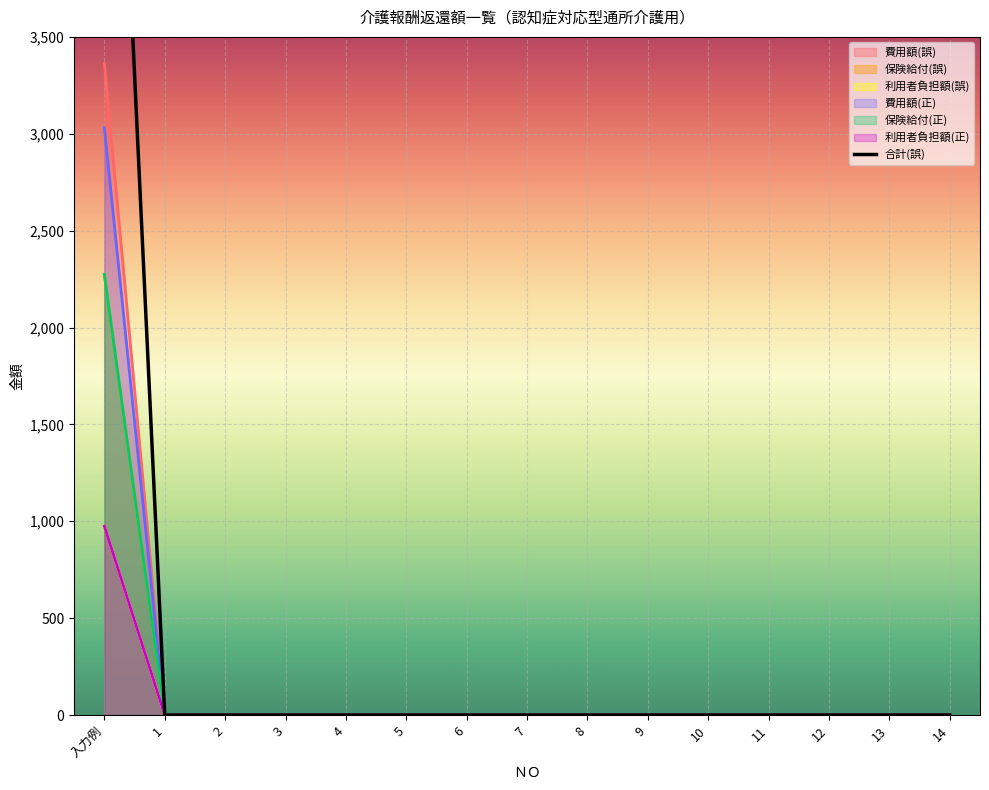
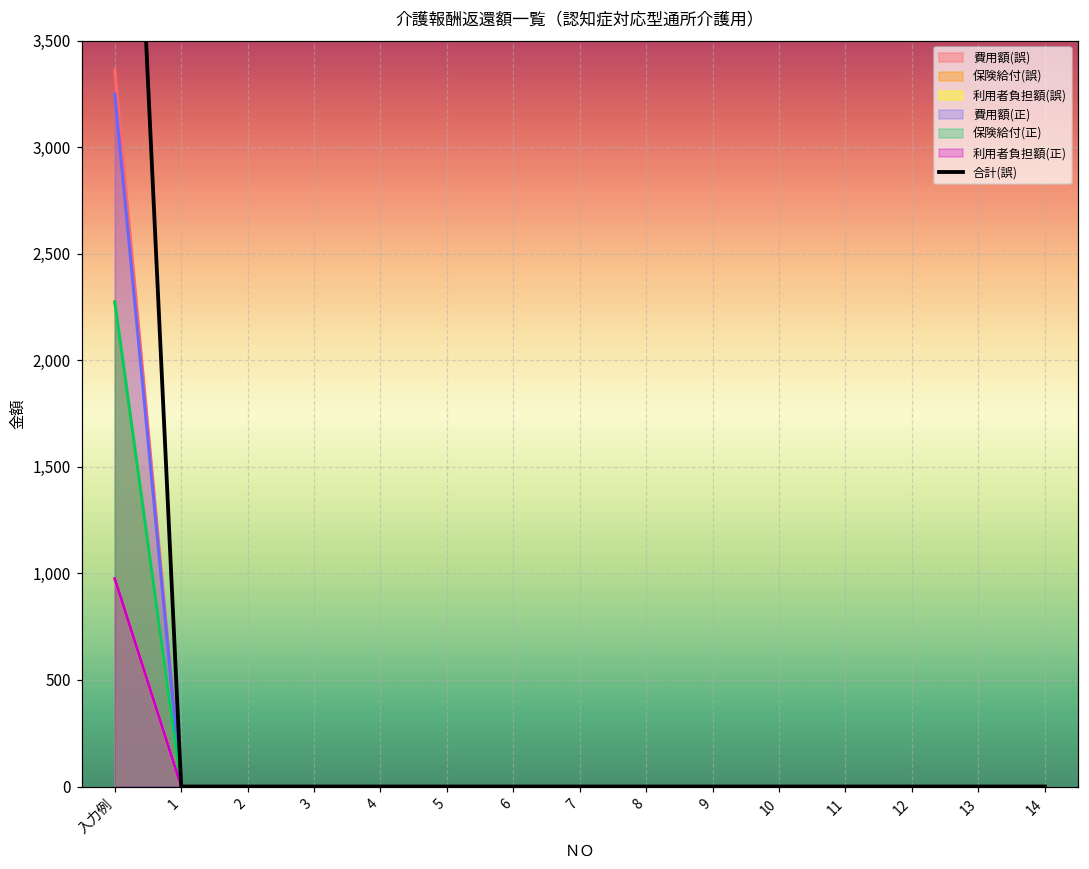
費用額(正), 入力例: 3,030 -> 3,250
